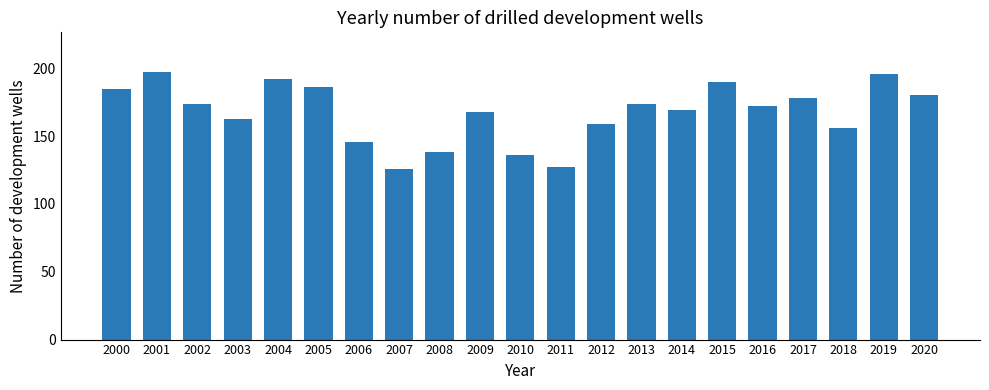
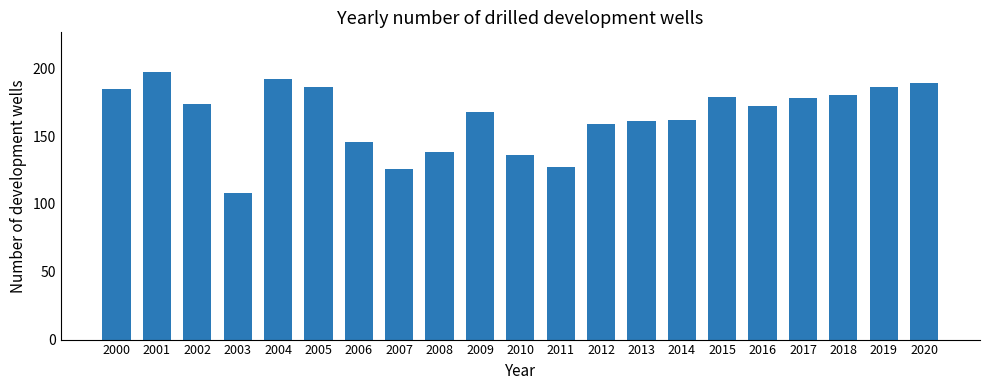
2003: 163 -> 108
2013: 174 -> 161
2014: 169 -> 162
2015: 190 -> 179
2018: 156 -> 180
2019: 196 -> 186
2020: 180 -> 189
